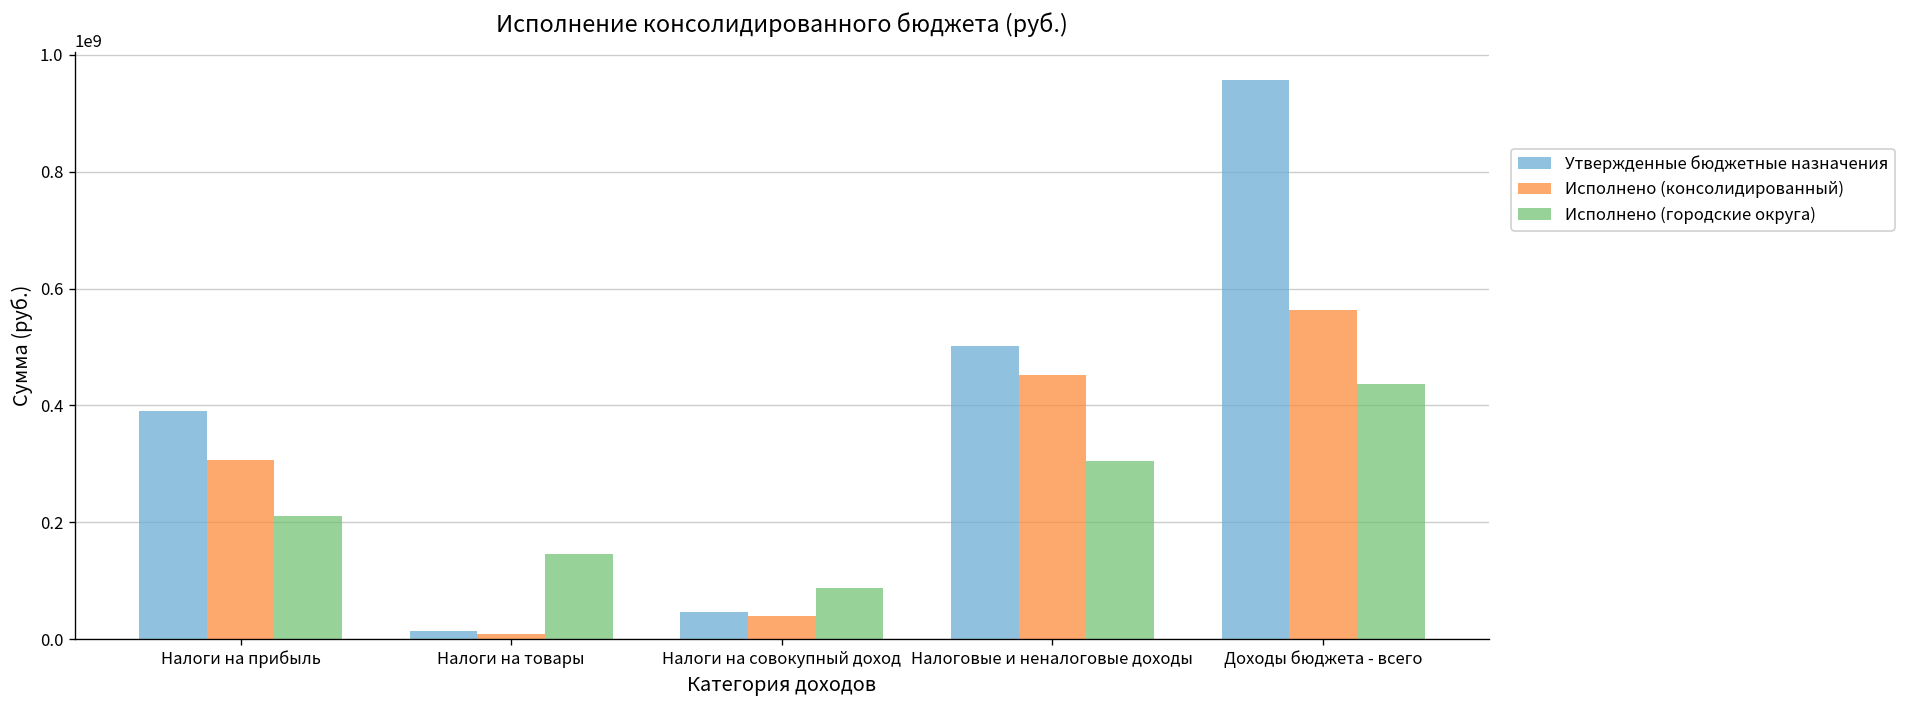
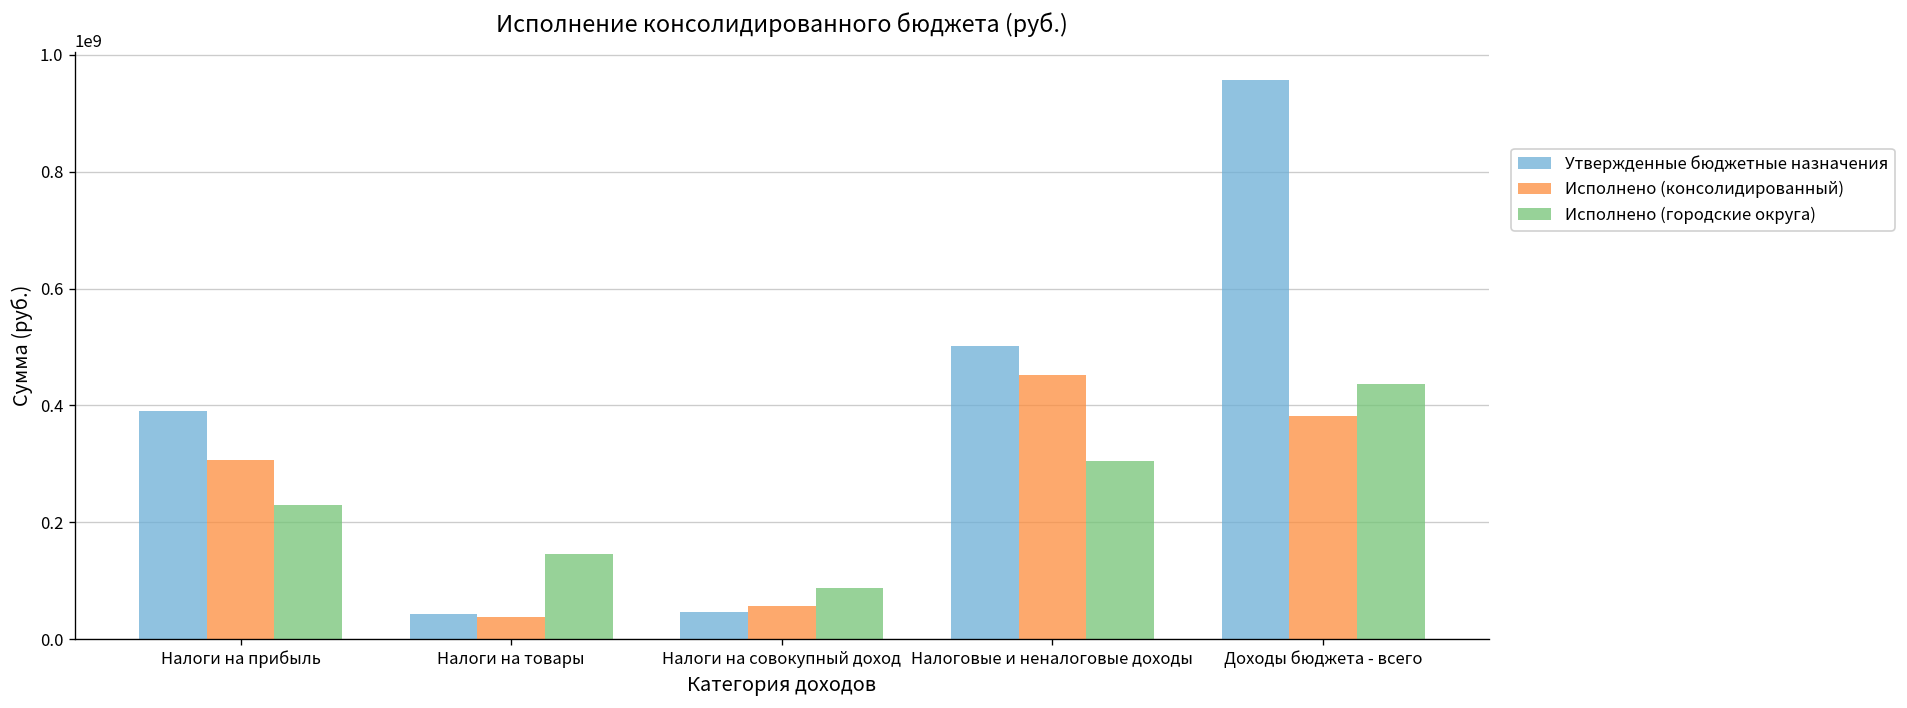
Исполнено (городские округа), Налоги на прибыль: 210000000 -> 230000000
Утвержденные бюджетные назначения, Налоги на товары: 10000000 -> 40000000
Исполнено (консолидированный), Налоги на товары: 10000000 -> 40000000
Исполнено (консолидированный), Налоги на совокупный доход: 40000000 -> 60000000
Исполнено (консолидированный), Доходы бюджета - всего: 560000000 -> 380000000
